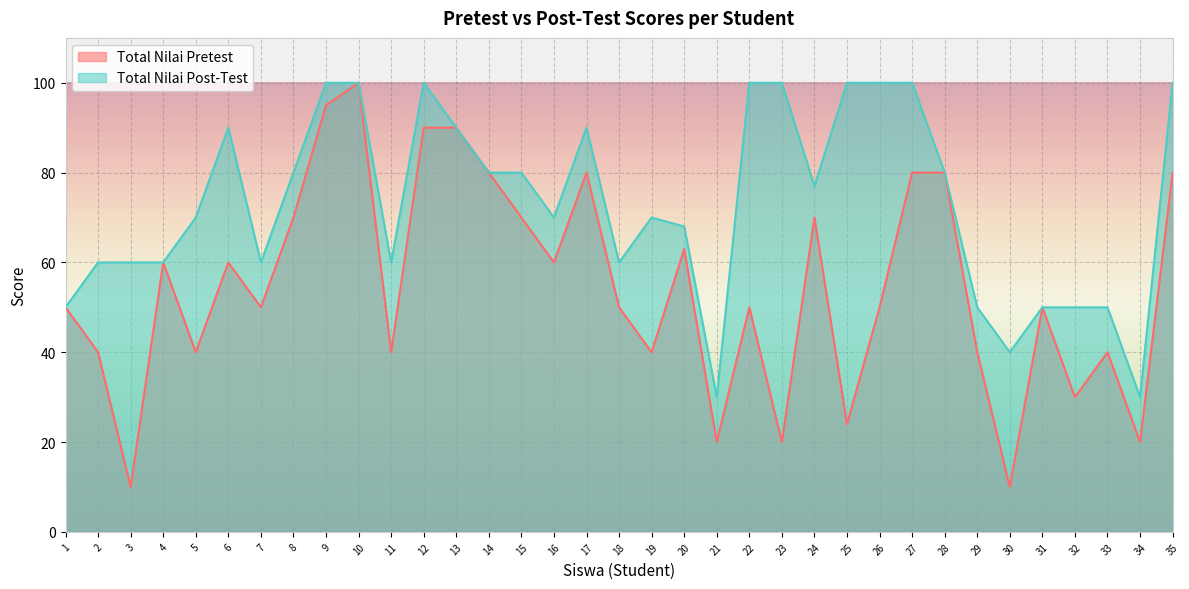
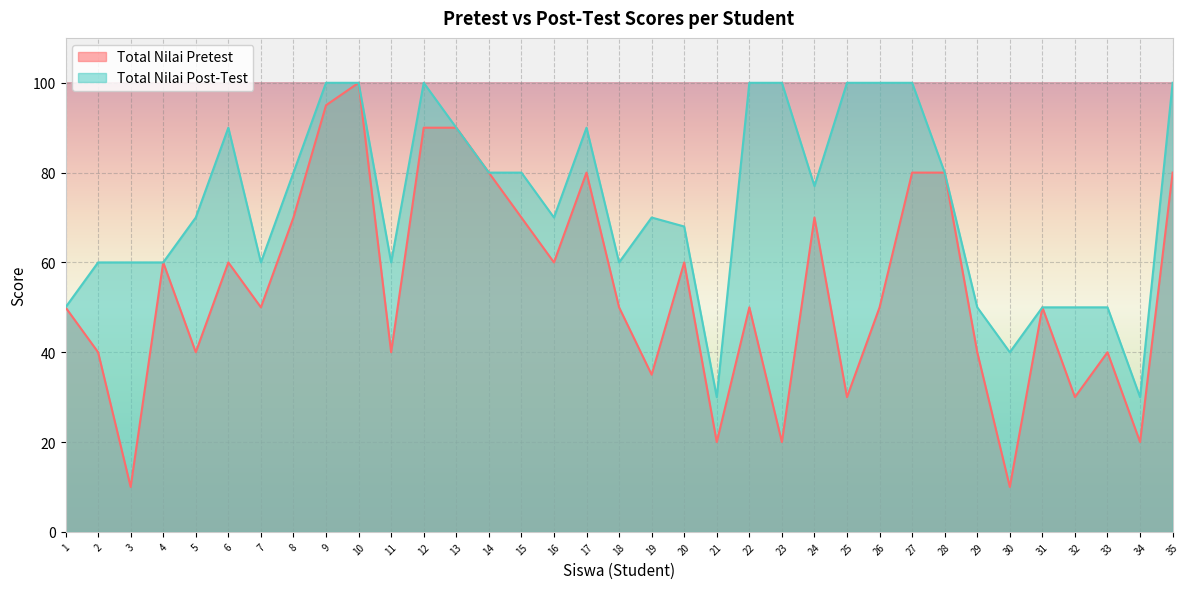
Total Nilai Pretest, 19: 40 -> 35
Total Nilai Pretest, 20: 63 -> 60
Total Nilai Pretest, 25: 24 -> 30
